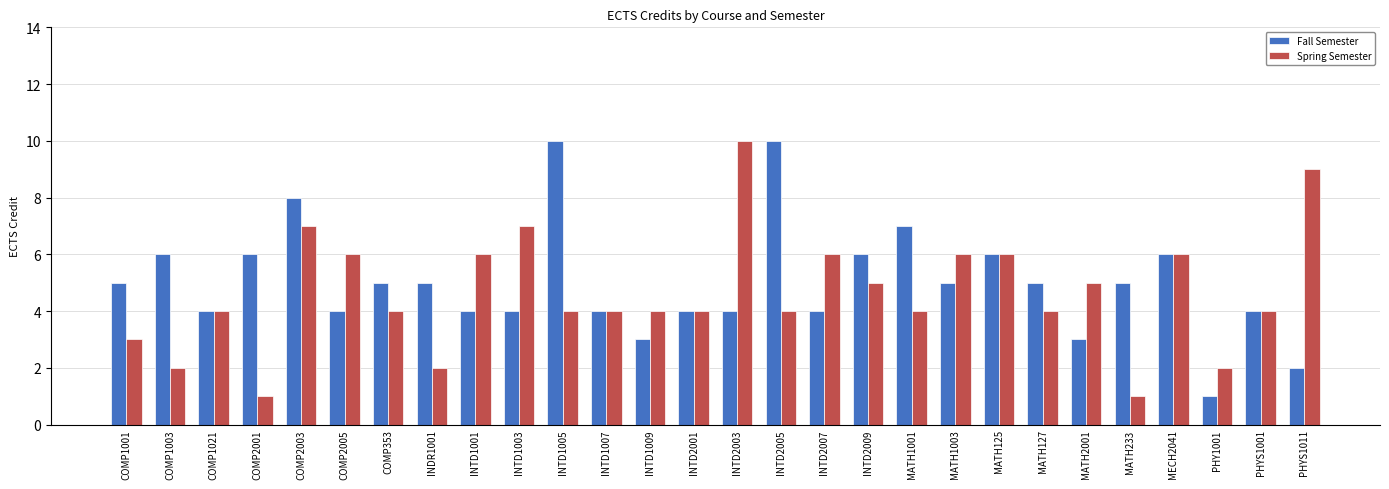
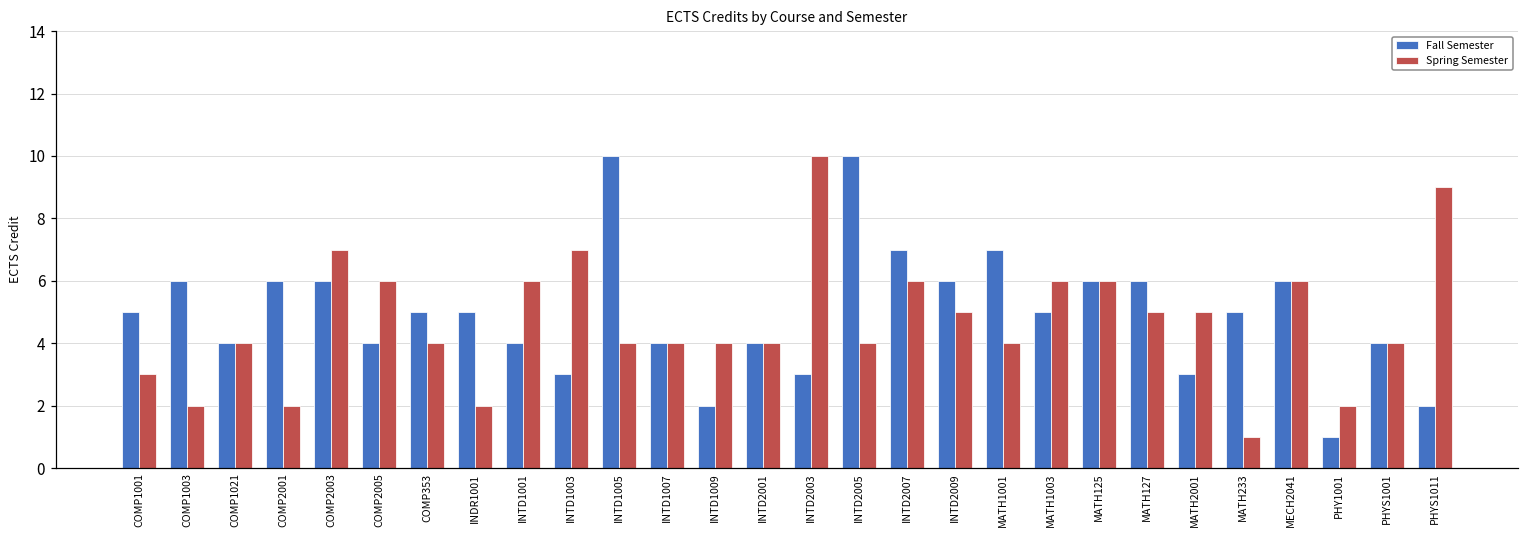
Spring Semester, COMP2001: 1 -> 2
Fall Semester, COMP2003: 8 -> 6
Fall Semester, INTD1003: 4 -> 3
Fall Semester, INTD1009: 3 -> 2
Fall Semester, INTD2003: 4 -> 3
Fall Semester, INTD2007: 4 -> 7
Fall Semester, MATH127: 5 -> 6
Spring Semester, MATH127: 4 -> 5
